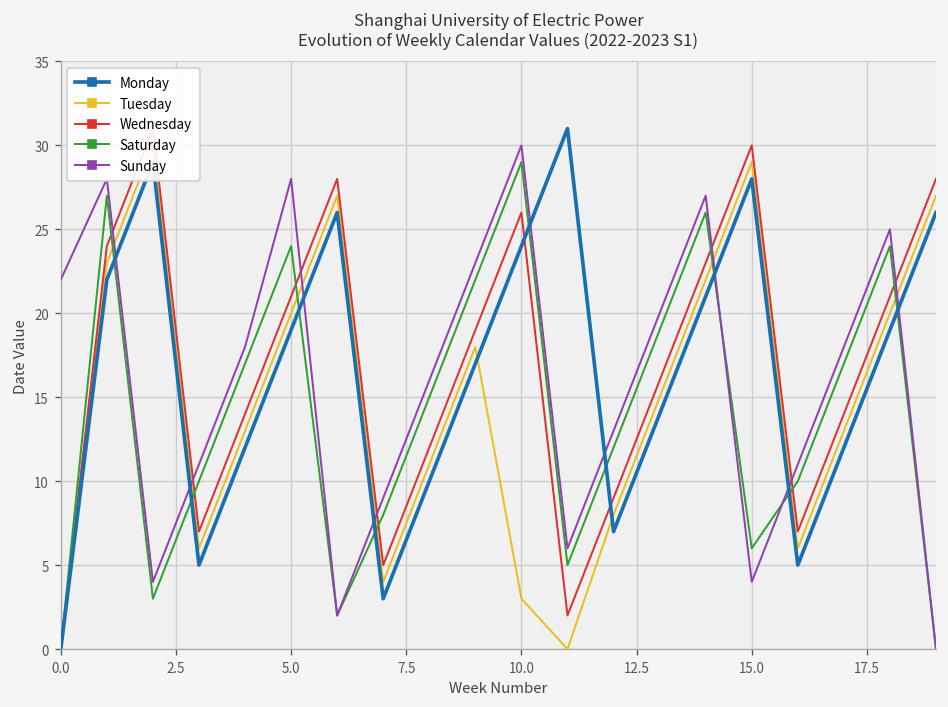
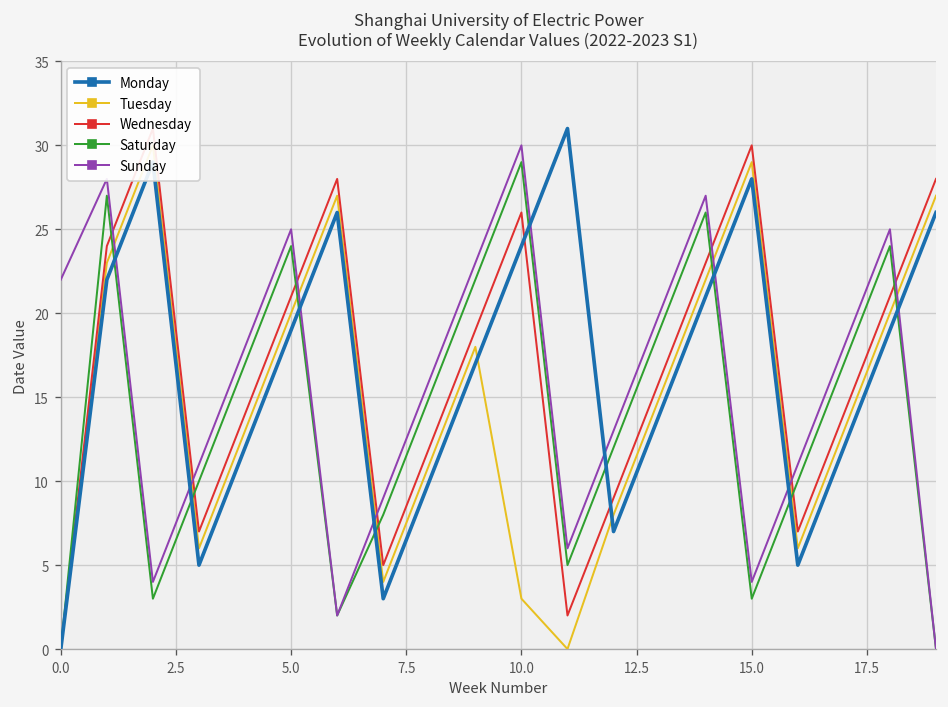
Sunday, 5.0: 28 -> 25
Saturday, 15.0: 6 -> 3
